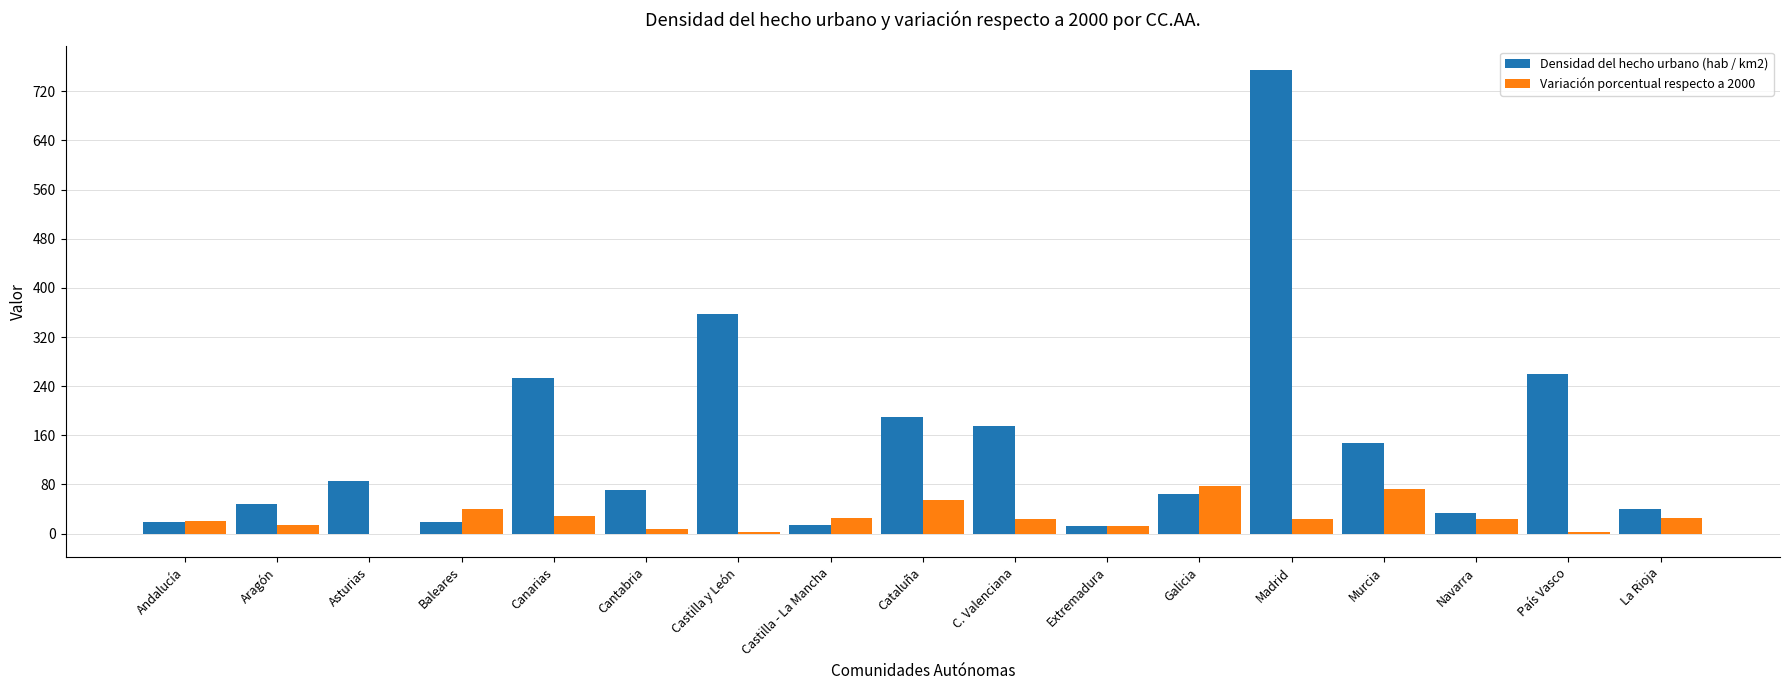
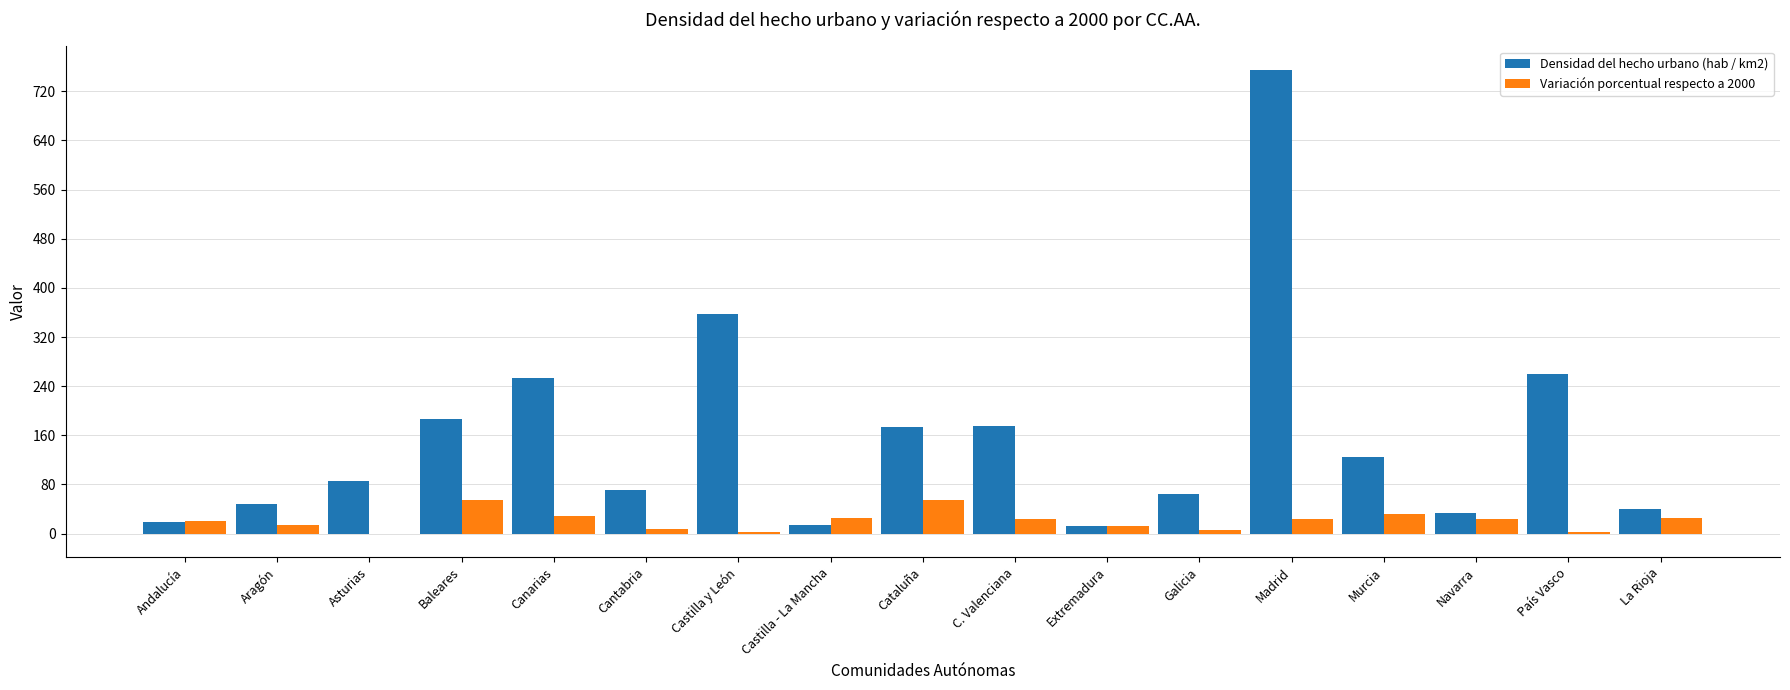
Densidad del hecho urbano (hab / km2), Baleares: 20 -> 190
Variación porcentual respecto a 2000, Baleares: 40 -> 60
Densidad del hecho urbano (hab / km2), Cataluña: 190 -> 170
Variación porcentual respecto a 2000, Galicia: 80 -> 10
Densidad del hecho urbano (hab / km2), Murcia: 150 -> 120
Variación porcentual respecto a 2000, Murcia: 70 -> 30
